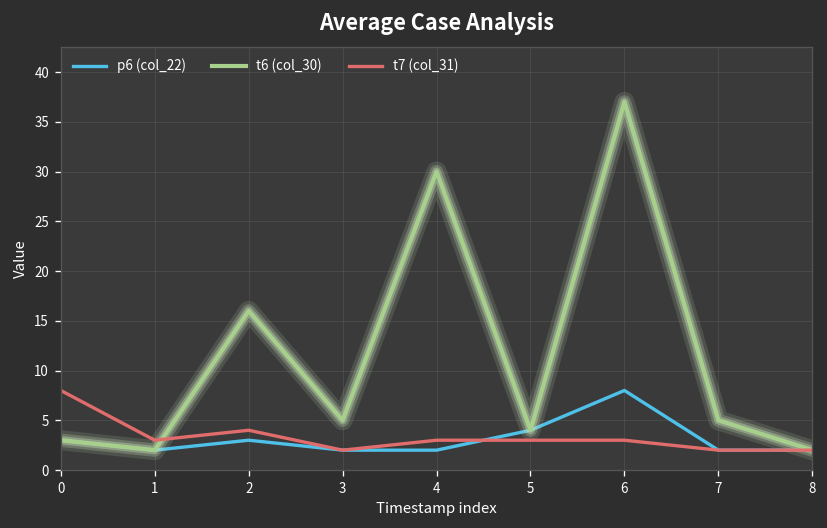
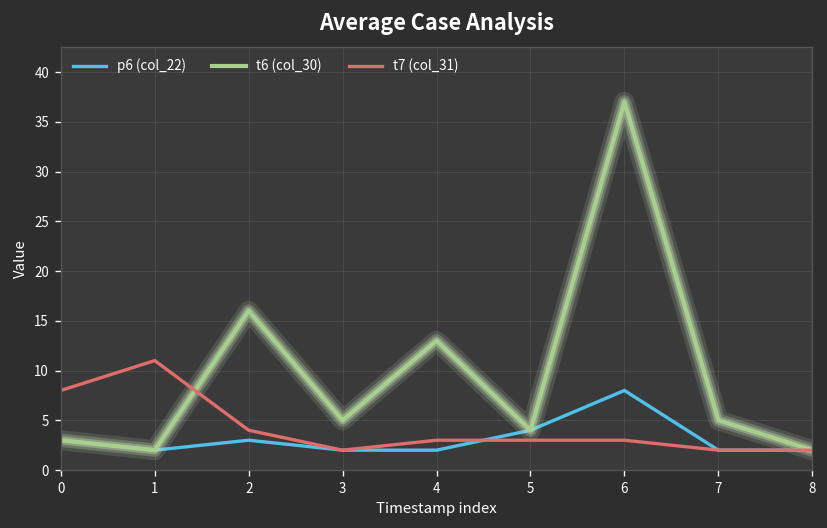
t7 (col_31), 1: 3 -> 11
t6 (col_30), 4: 30 -> 13
